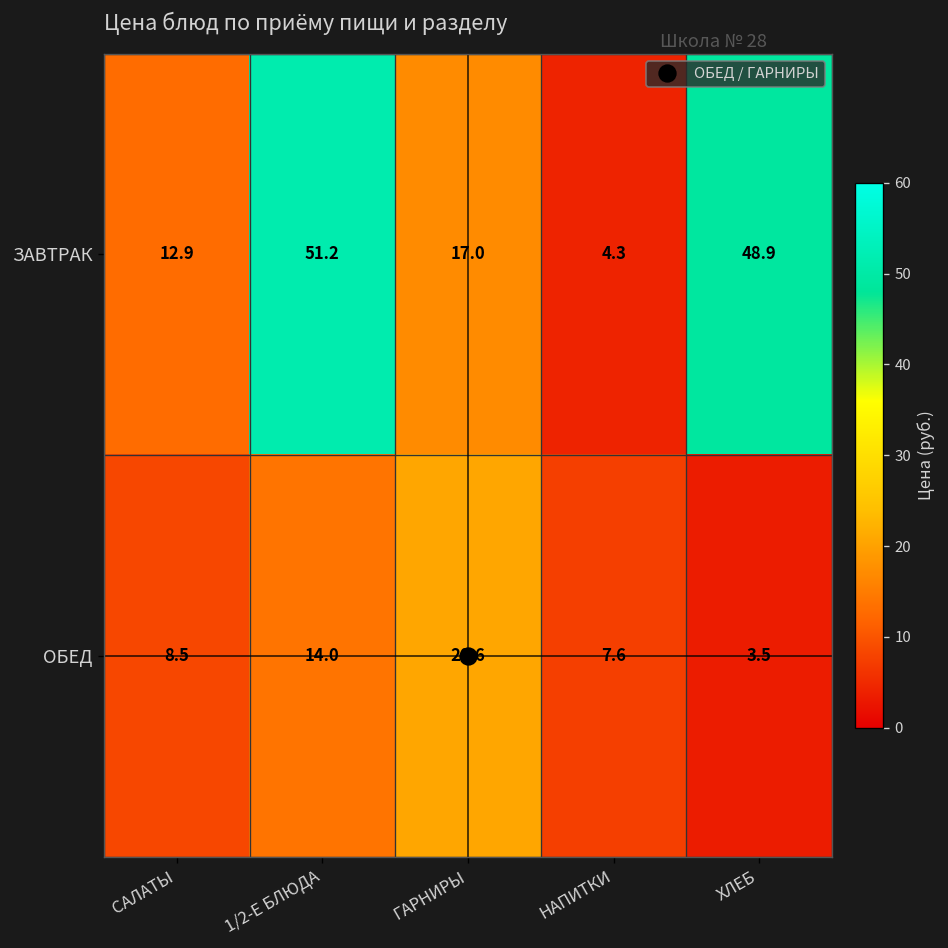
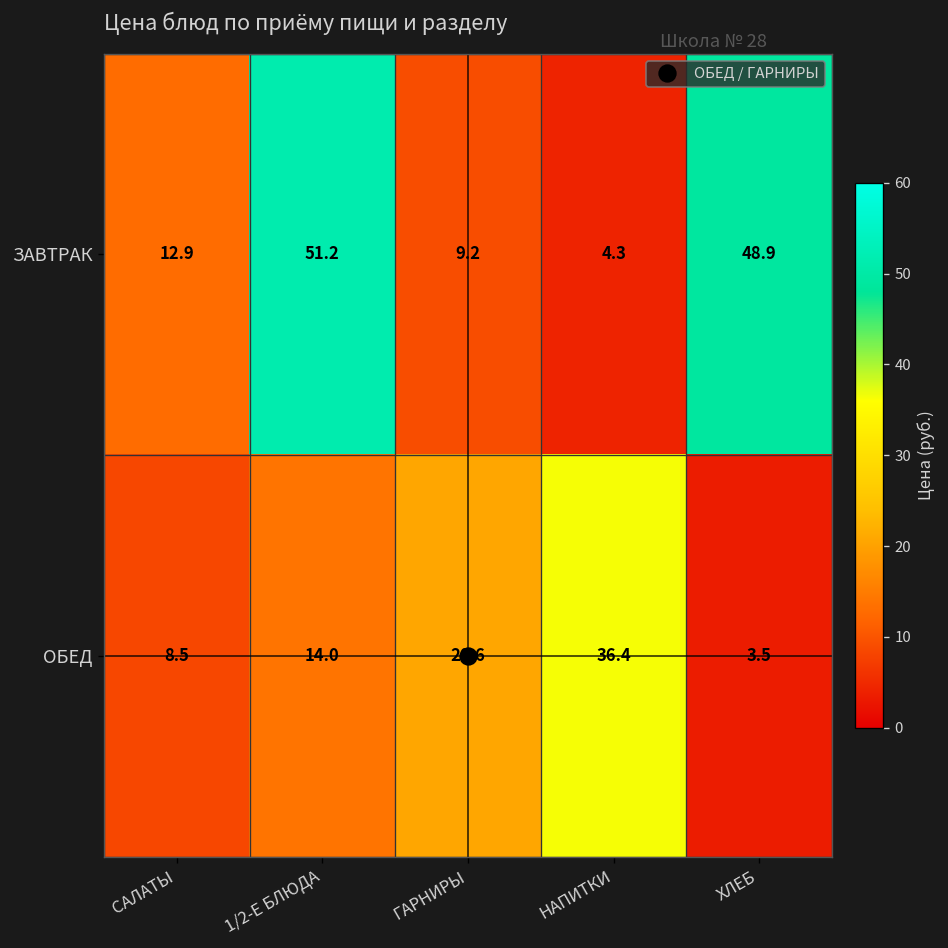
ЗАВТРАК, ГАРНИРЫ: 17.0 -> 9.2
ОБЕД, НАПИТКИ: 7.6 -> 36.4
